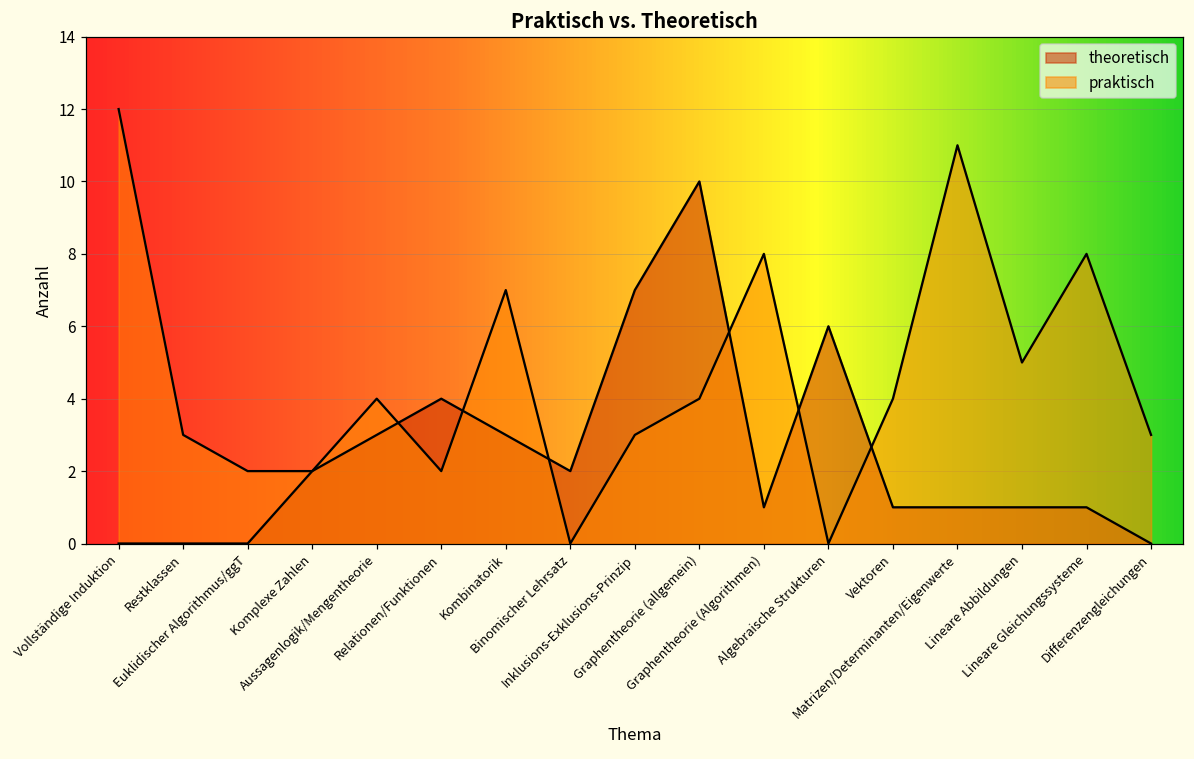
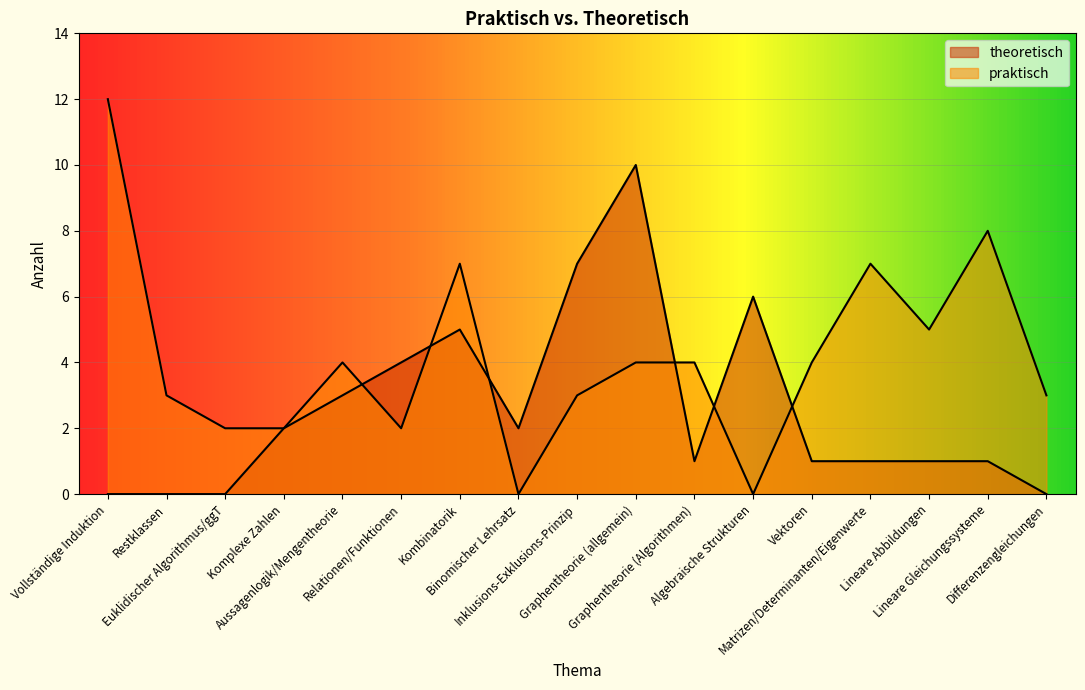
theoretisch, Kombinatorik: 3 -> 5
praktisch, Graphentheorie (Algorithmen): 8 -> 4
praktisch, Matrizen/Determinanten/Eigenwerte: 11 -> 7
